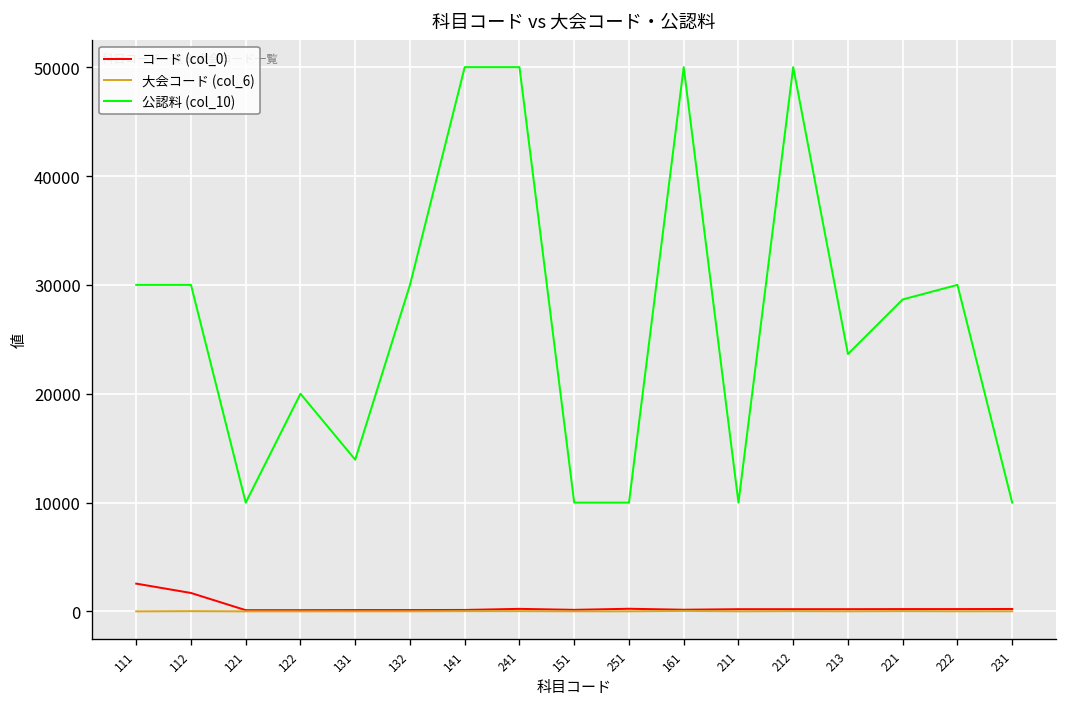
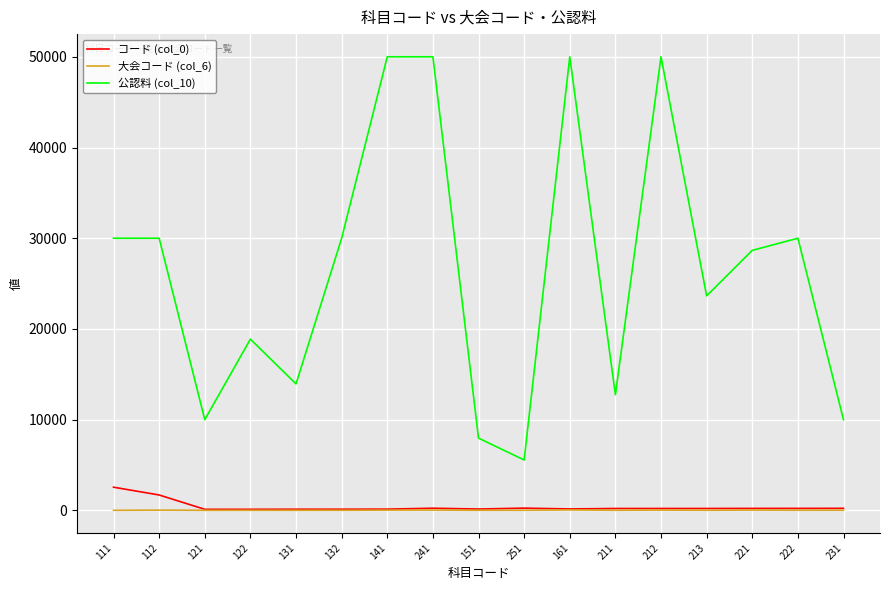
公認料 (col_10), 122: 20000 -> 19000
公認料 (col_10), 151: 10000 -> 8000
公認料 (col_10), 251: 10000 -> 6000
公認料 (col_10), 211: 10000 -> 13000
